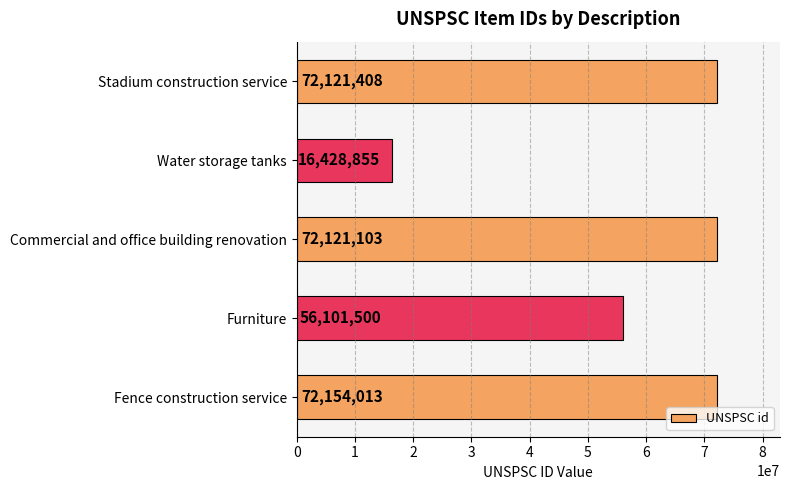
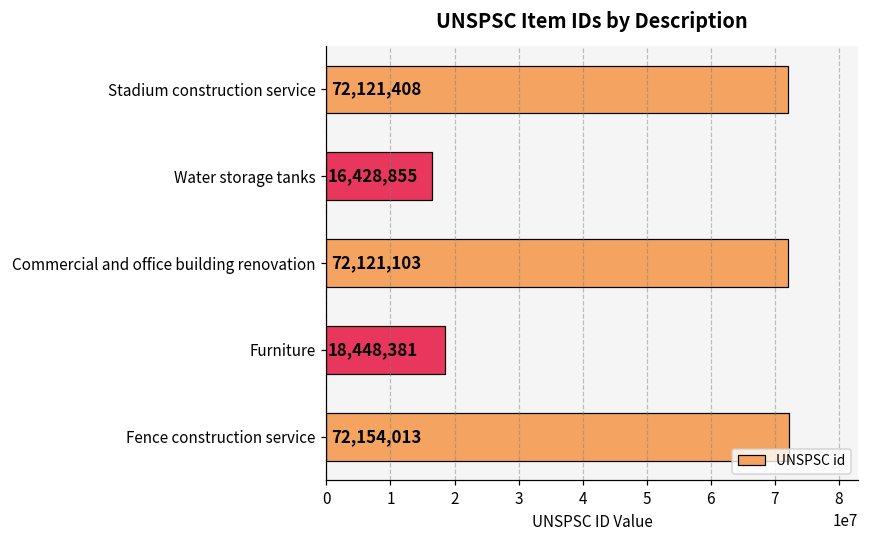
Furniture: 56,101,500 -> 18,448,381
